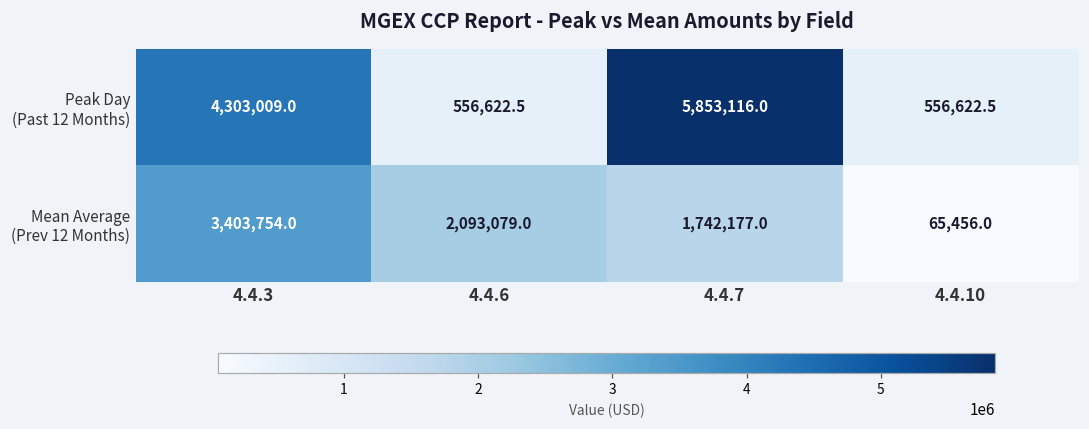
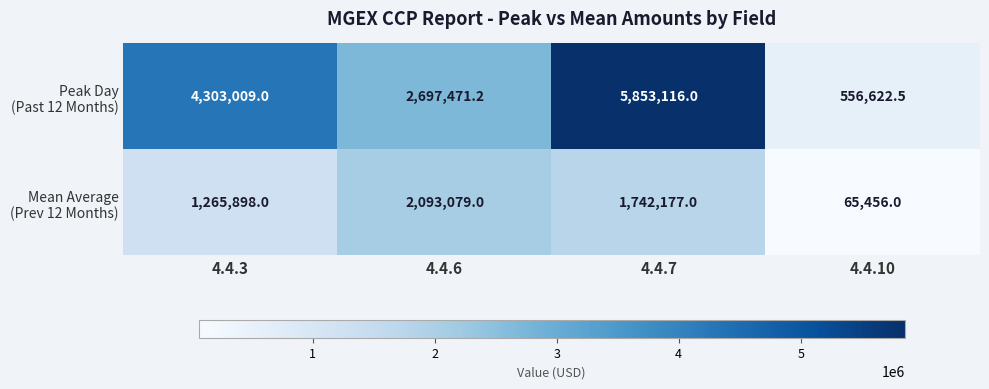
Peak Day (Past 12 Months), 4.4.6: 556,622.5 -> 2,697,471.2
Mean Average (Prev 12 Months), 4.4.3: 3,403,754.0 -> 1,265,898.0
